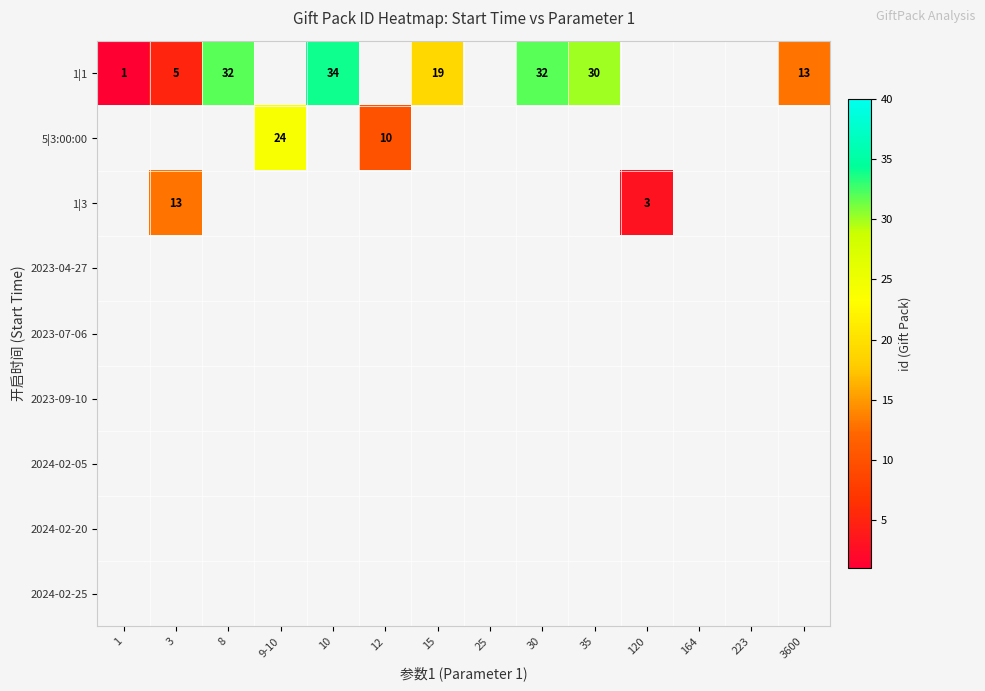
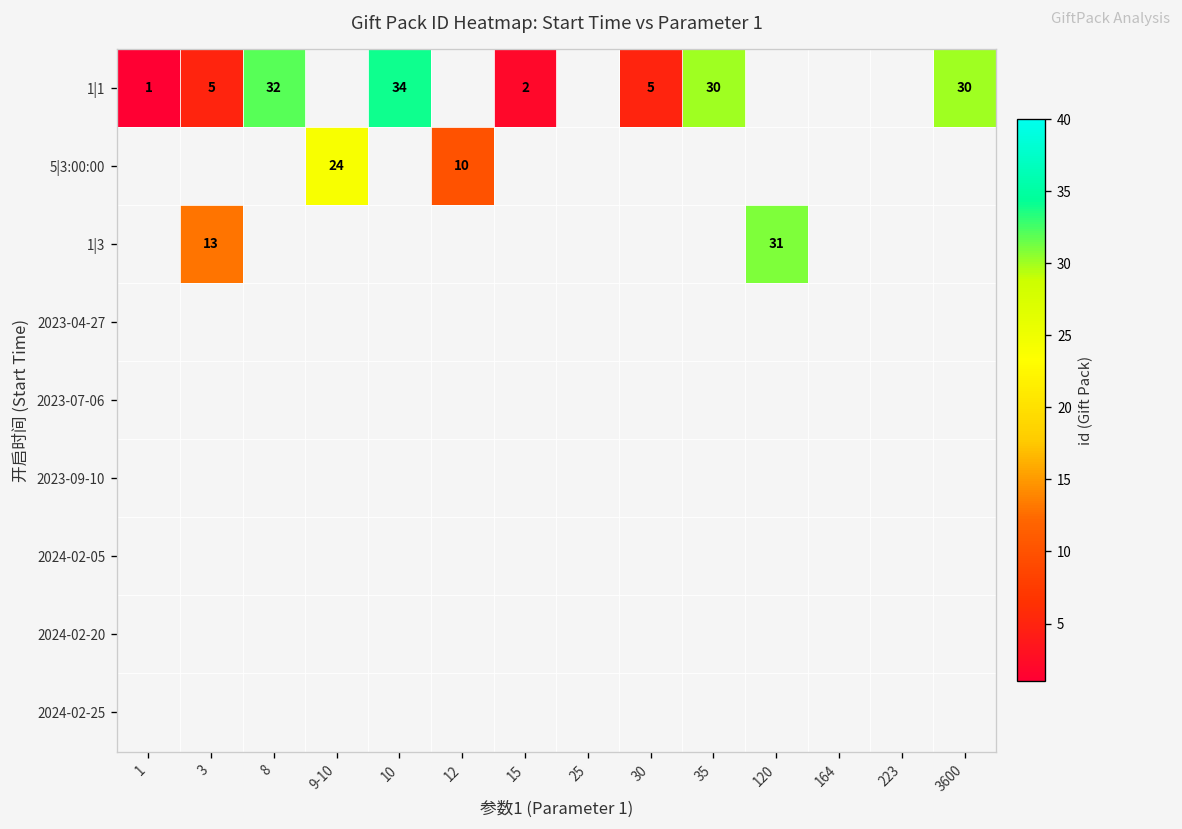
1|1, 15: 19 -> 2
1|1, 30: 32 -> 5
1|1, 3600: 13 -> 30
1|3, 120: 3 -> 31
